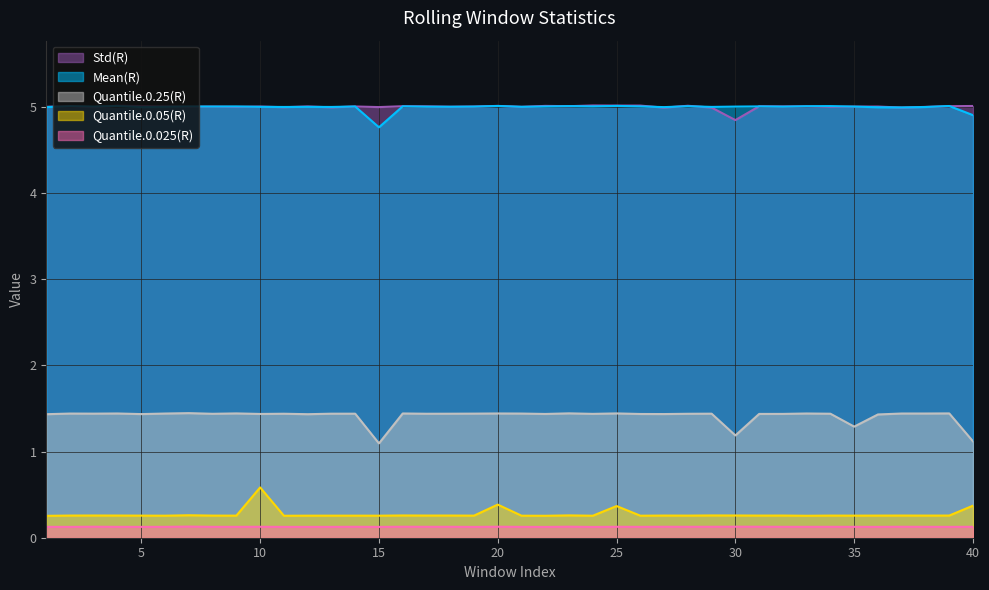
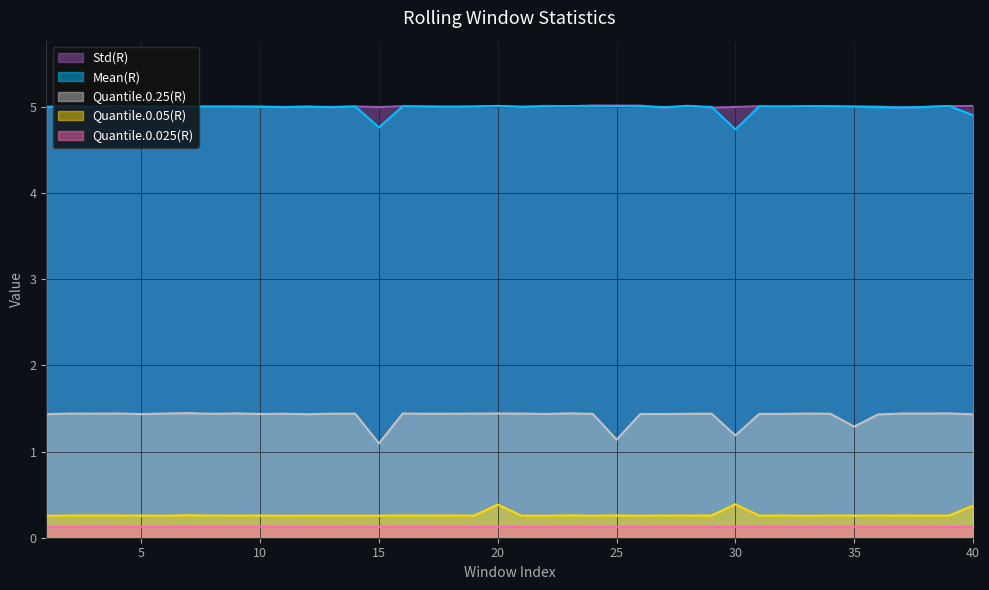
Quantile.0.05(R), 10: 0.6 -> 0.3
Quantile.0.25(R), 25: 1.4 -> 1.1
Quantile.0.05(R), 25: 0.4 -> 0.3
Std(R), 30: 4.8 -> 5.0
Mean(R), 30: 5.0 -> 4.7
Quantile.0.05(R), 30: 0.3 -> 0.4
Quantile.0.25(R), 40: 1.1 -> 1.4
